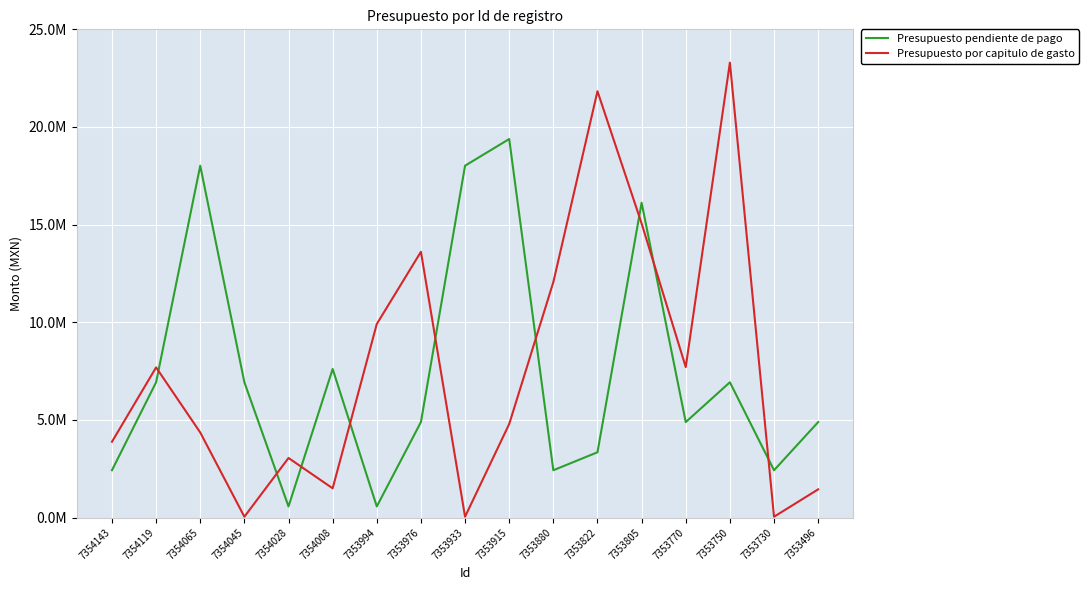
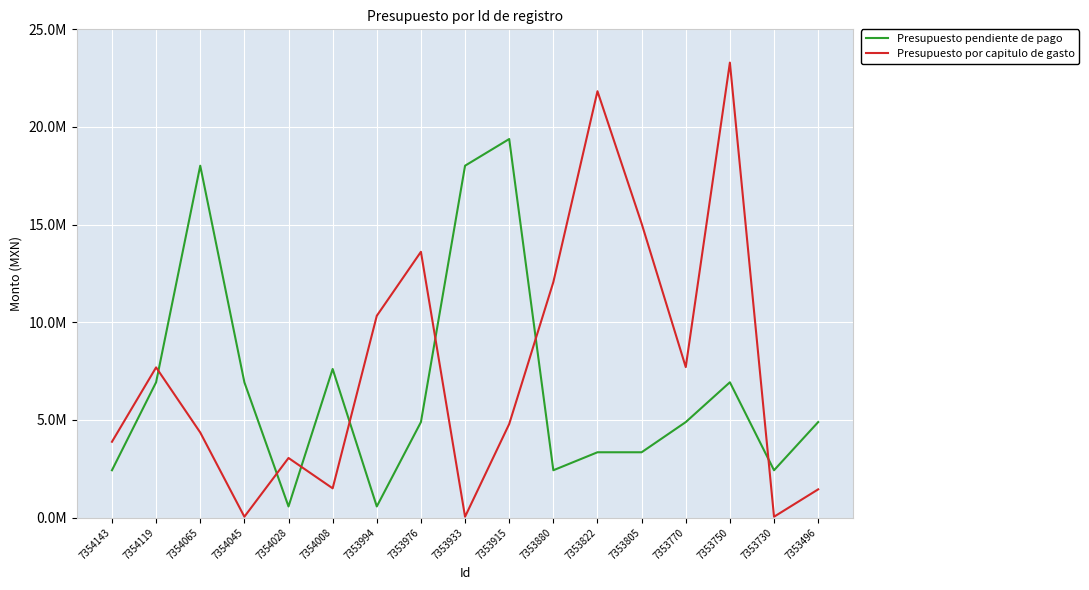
Presupuesto por capitulo de gasto, 7353994: 9900000 -> 10300000
Presupuesto pendiente de pago, 7353805: 16100000 -> 3300000
